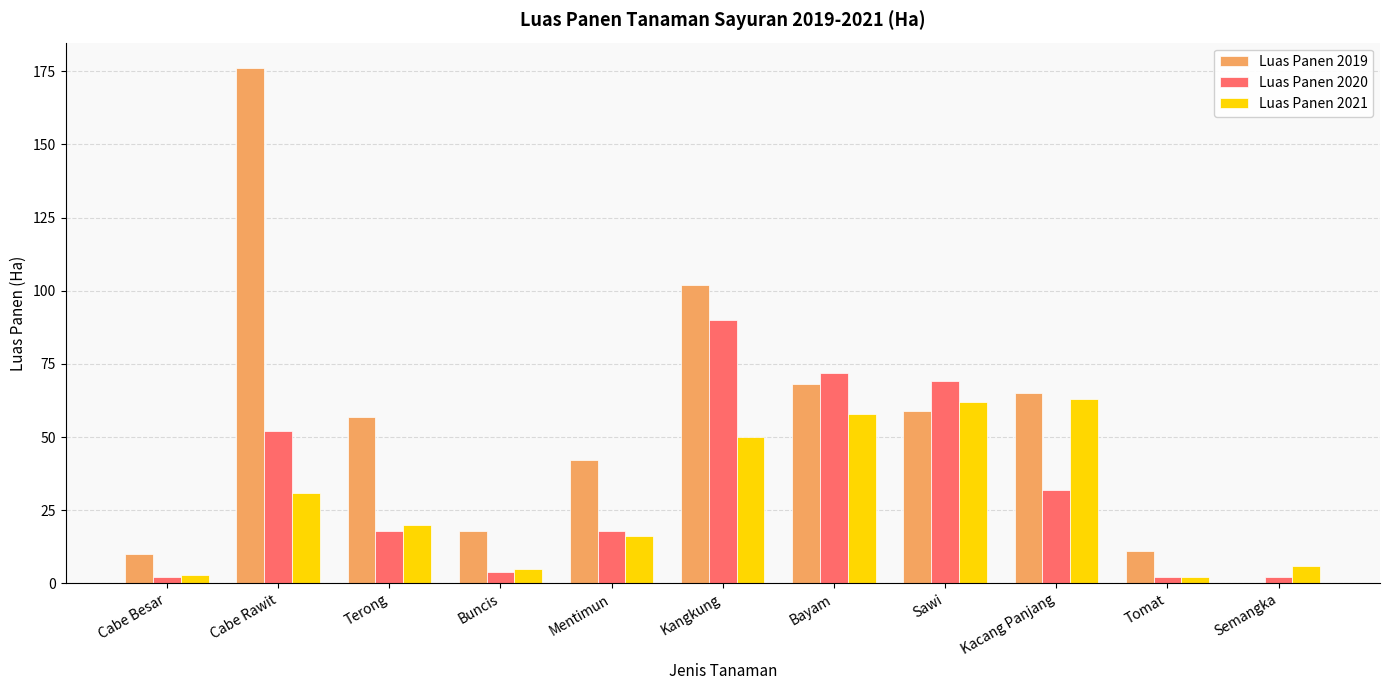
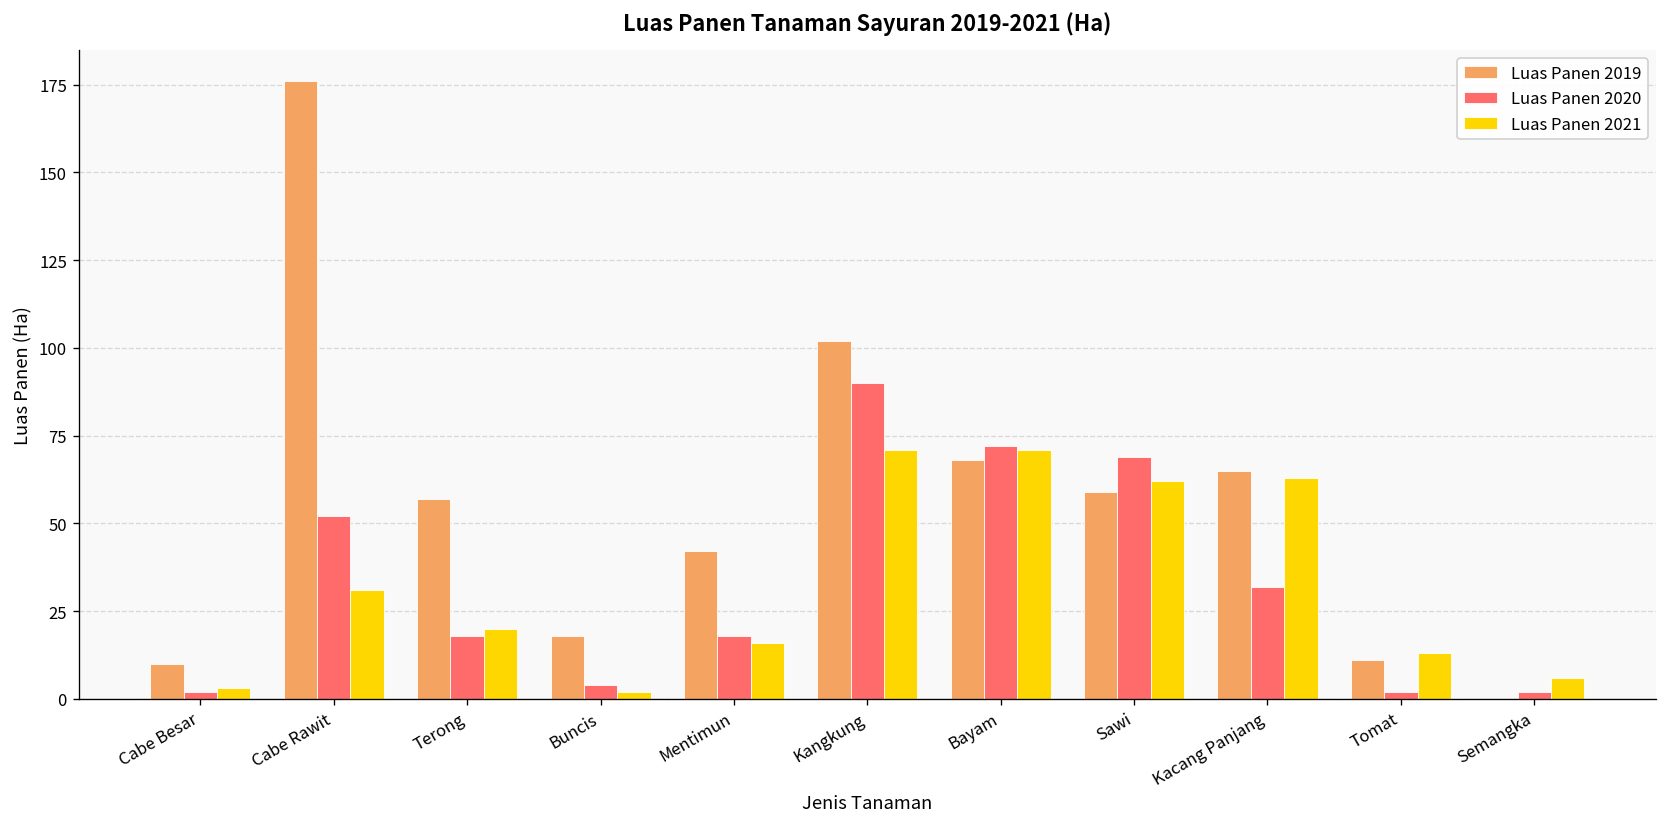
Luas Panen 2021, Buncis: 5 -> 2
Luas Panen 2021, Kangkung: 50 -> 71
Luas Panen 2021, Bayam: 58 -> 71
Luas Panen 2021, Tomat: 2 -> 13
